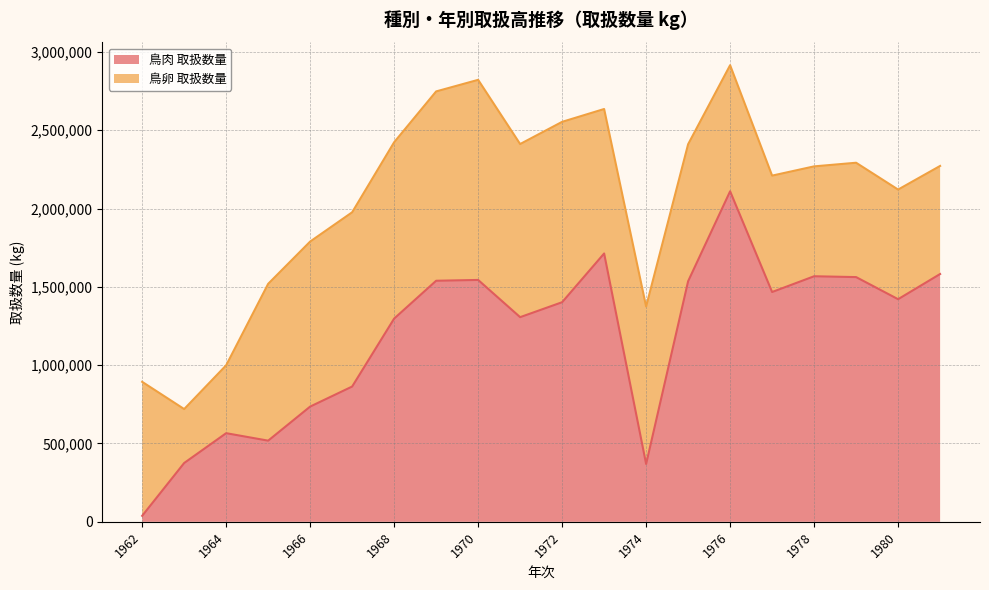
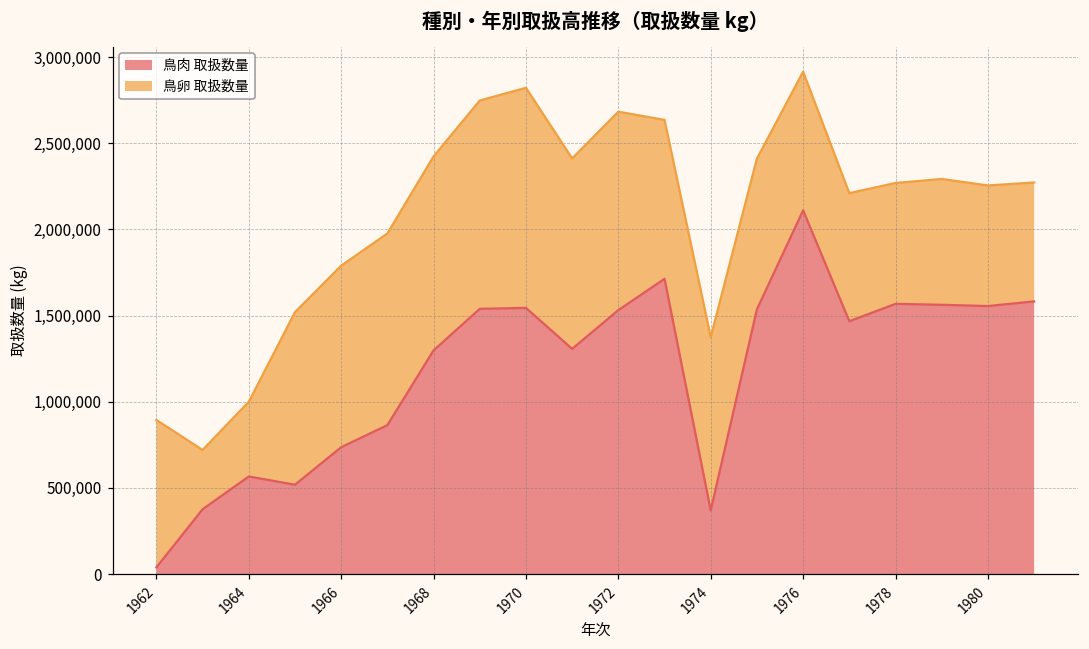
鳥肉 取扱数量, 1972: 1,400,000 -> 1,530,000
鳥肉 取扱数量, 1980: 1,420,000 -> 1,550,000
